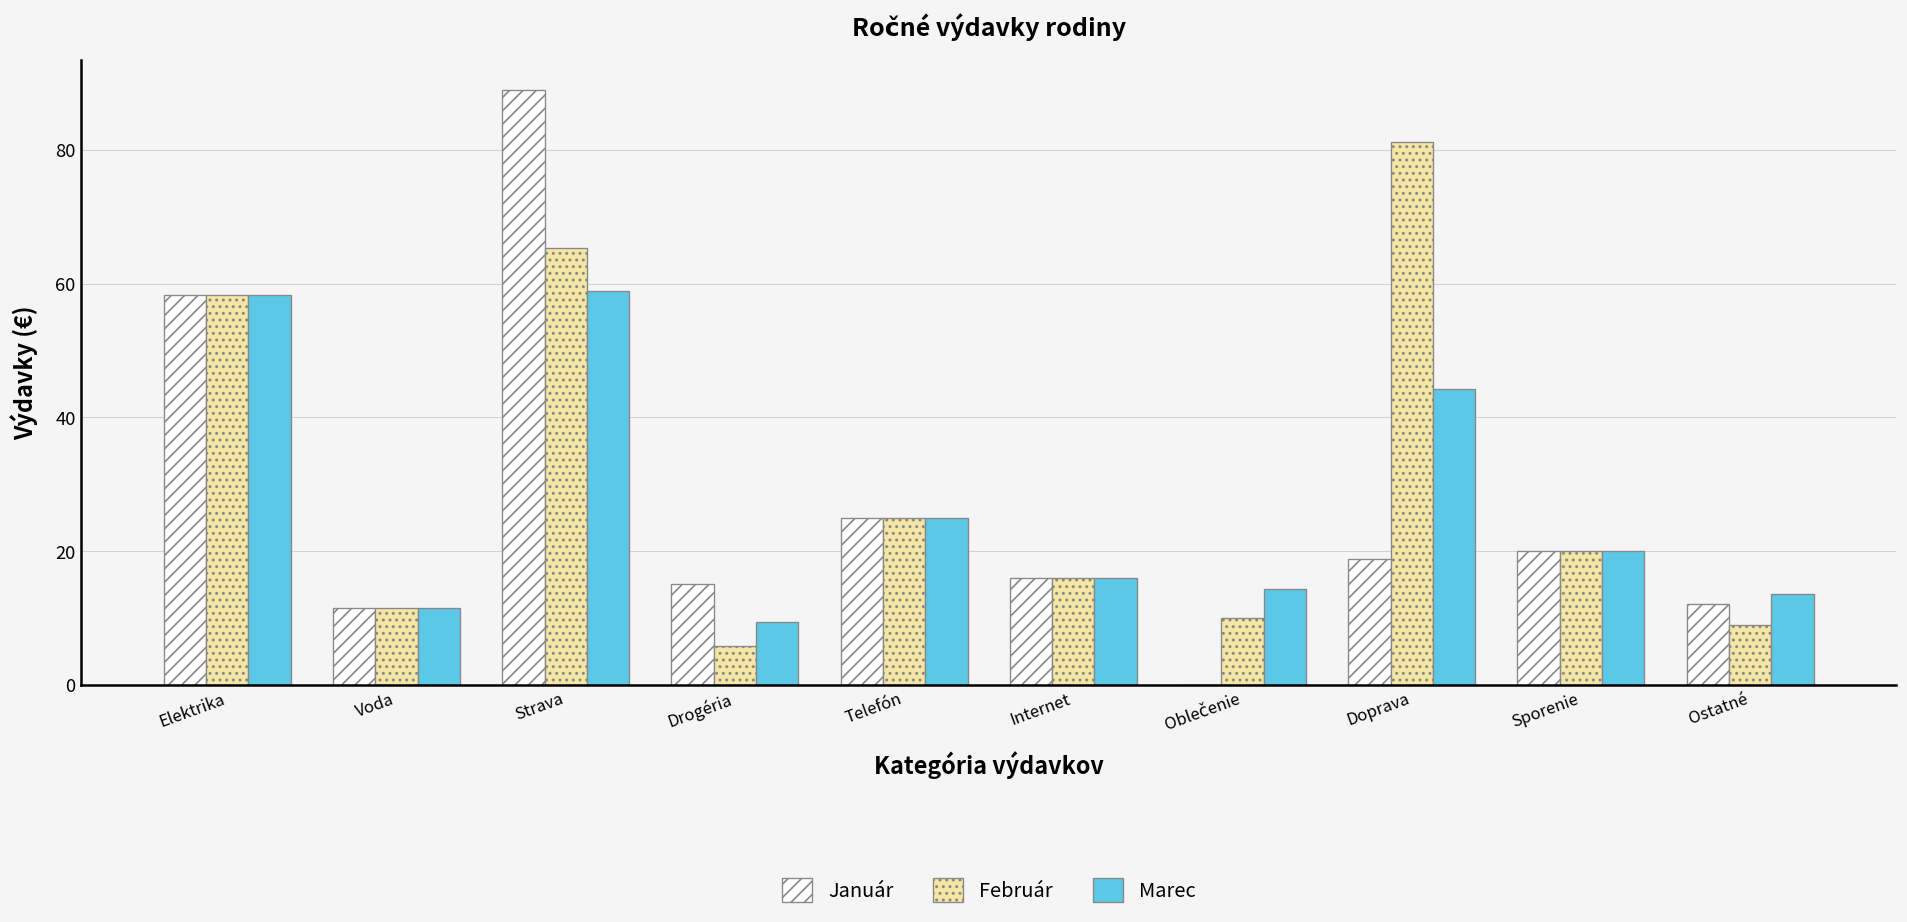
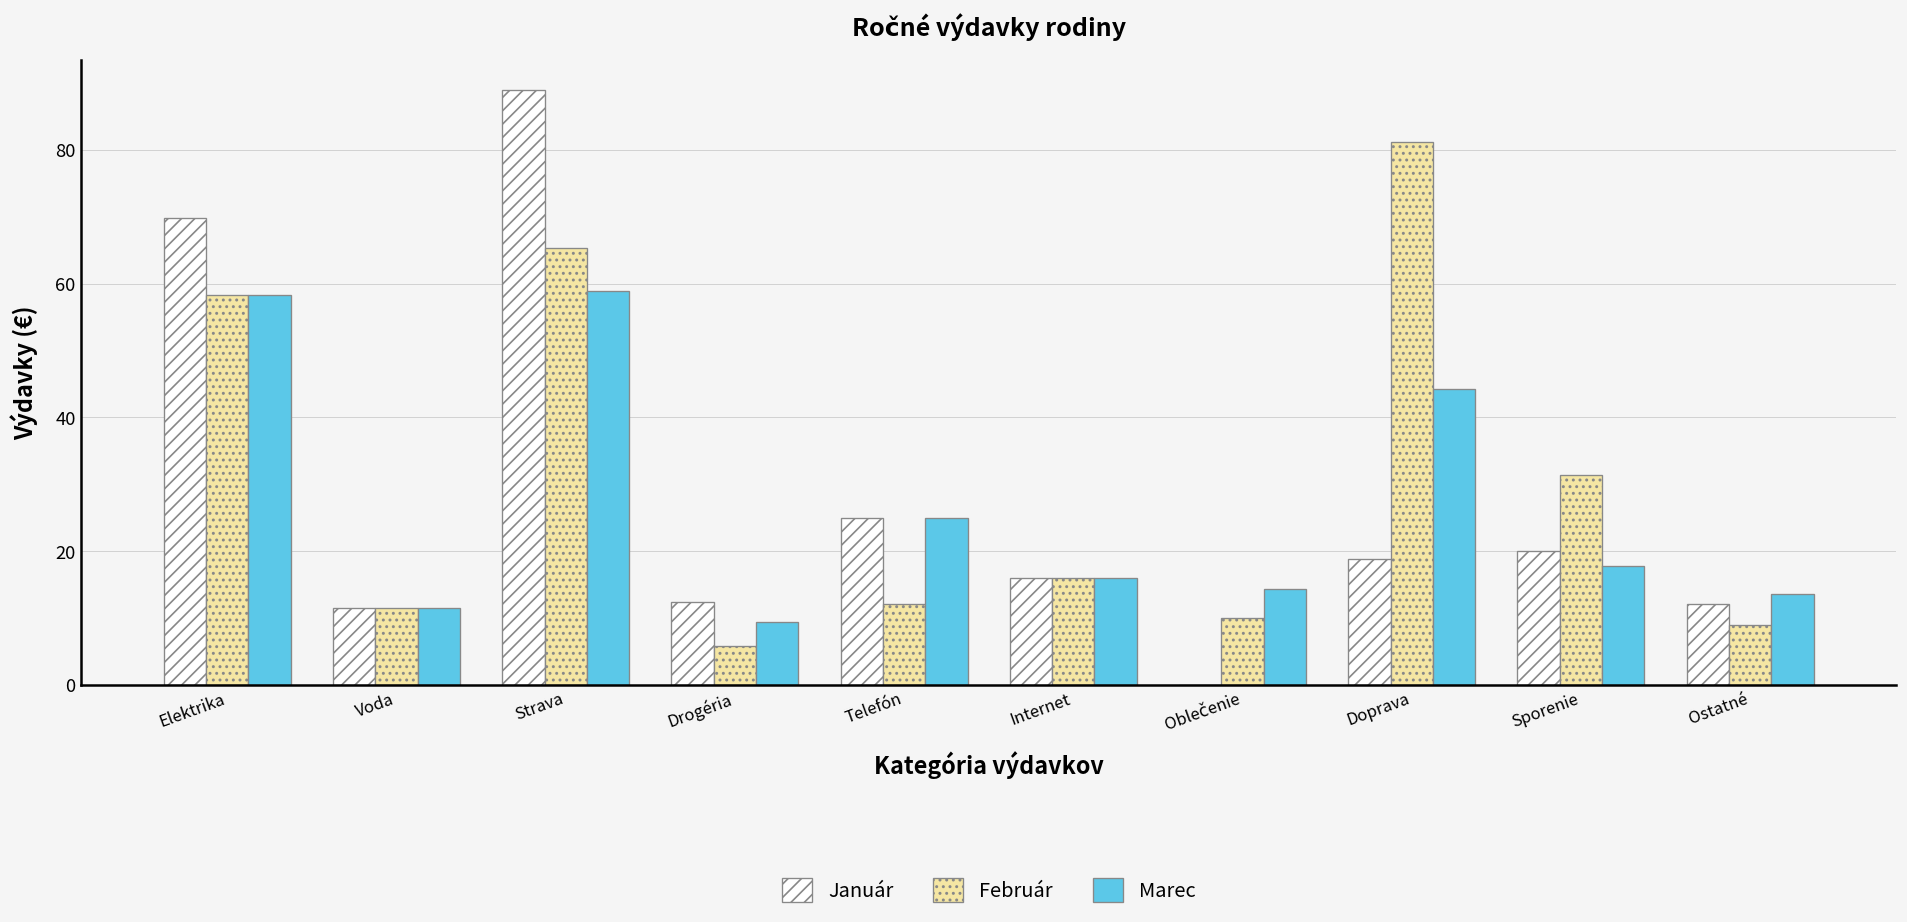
Január, Elektrika: 58 -> 70
Január, Drogéria: 15 -> 12
Február, Telefón: 25 -> 12
Február, Sporenie: 20 -> 31
Marec, Sporenie: 20 -> 18
